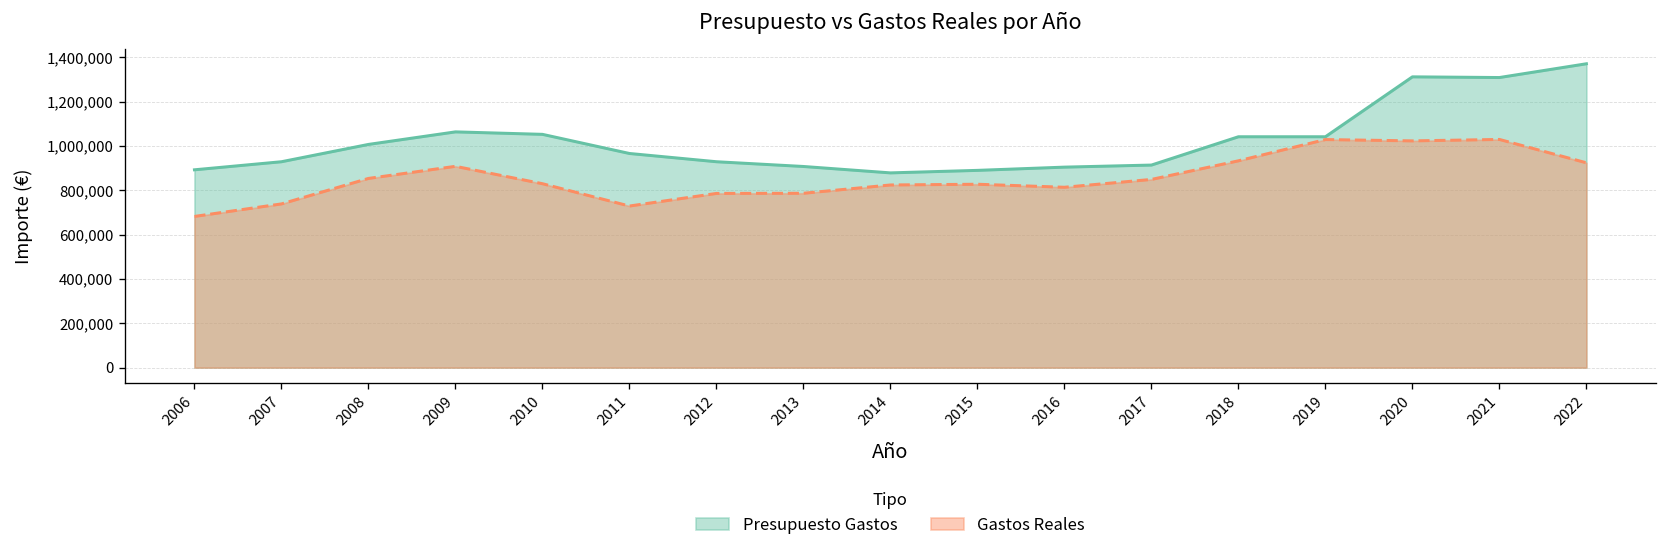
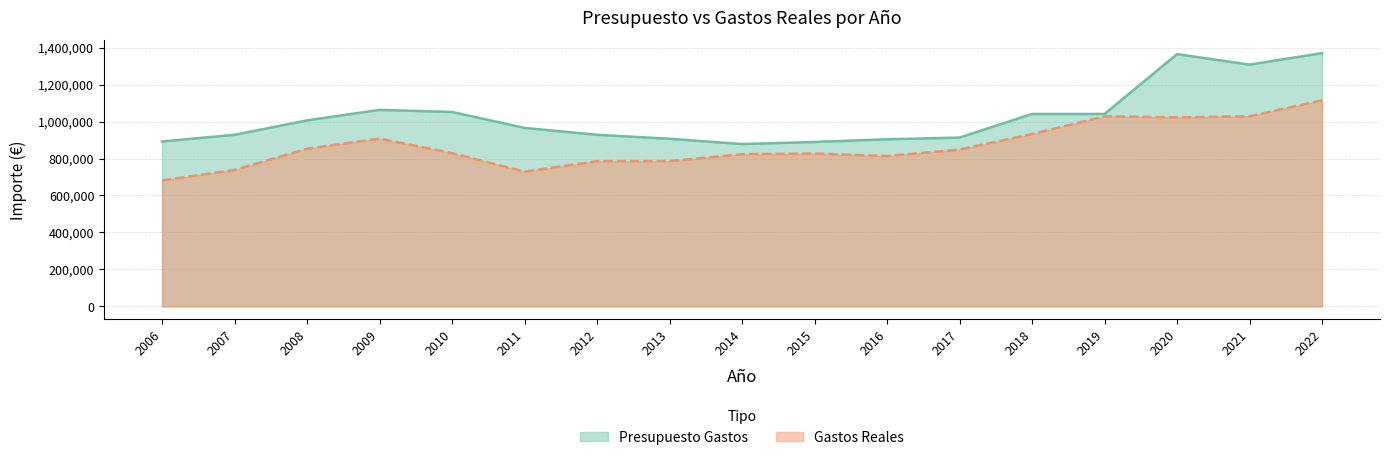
Presupuesto Gastos, 2020: 1,310,000 -> 1,370,000
Gastos Reales, 2022: 920,000 -> 1,110,000
